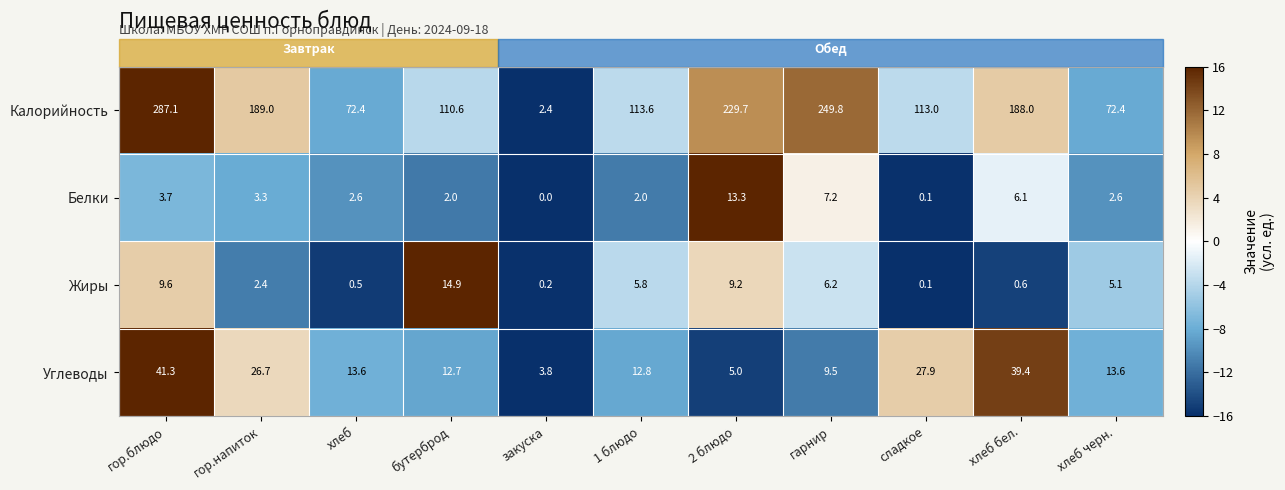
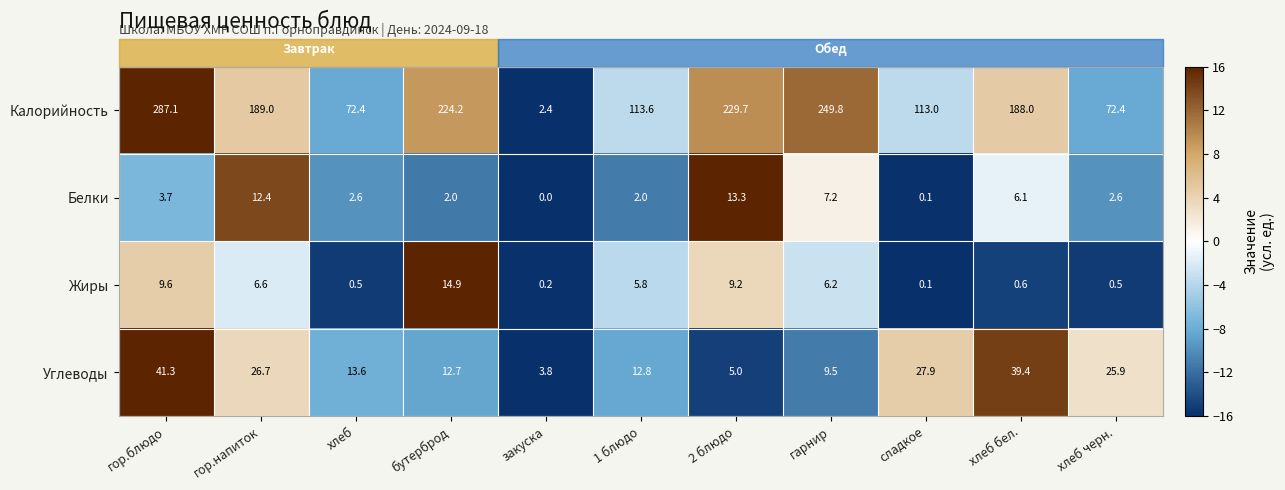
Калорийность, бутерброд: 110.6 -> 224.2
Белки, гор.напиток: 3.3 -> 12.4
Жиры, гор.напиток: 2.4 -> 6.6
Жиры, хлеб черн.: 5.1 -> 0.5
Углеводы, хлеб черн.: 13.6 -> 25.9
